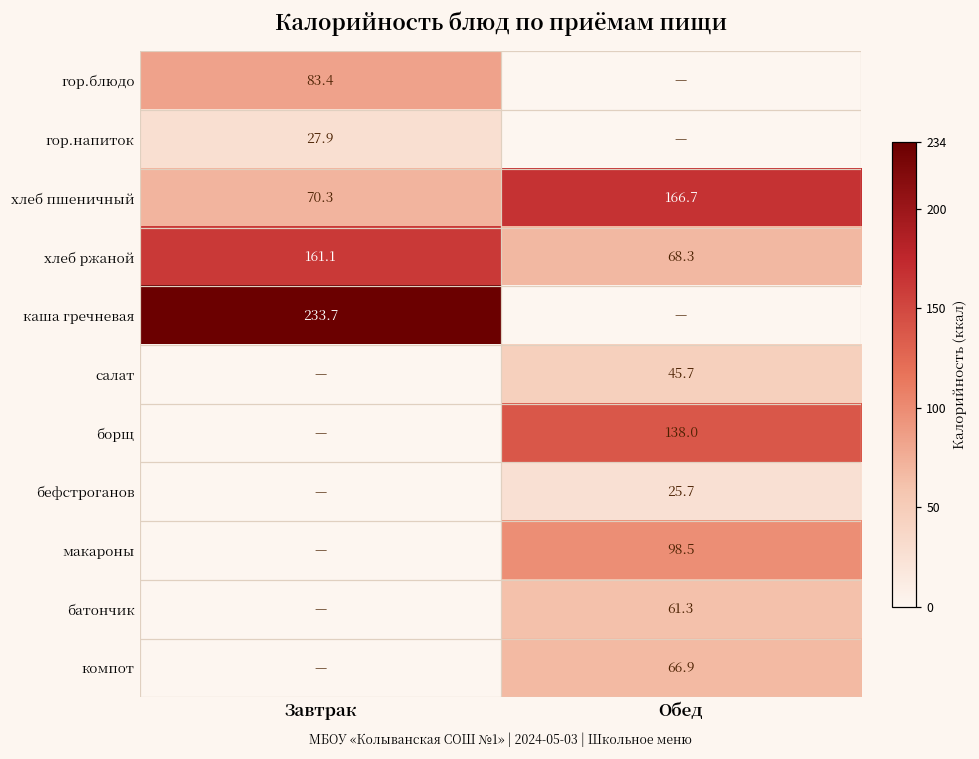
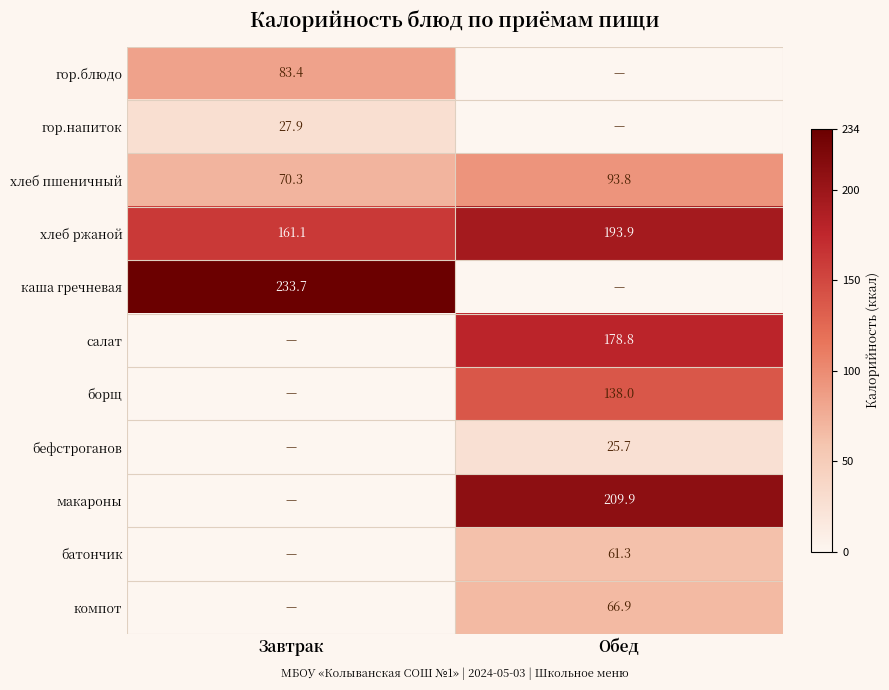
хлеб пшеничный, Обед: 166.7 -> 93.8
хлеб ржаной, Обед: 68.3 -> 193.9
салат, Обед: 45.7 -> 178.8
макароны, Обед: 98.5 -> 209.9
